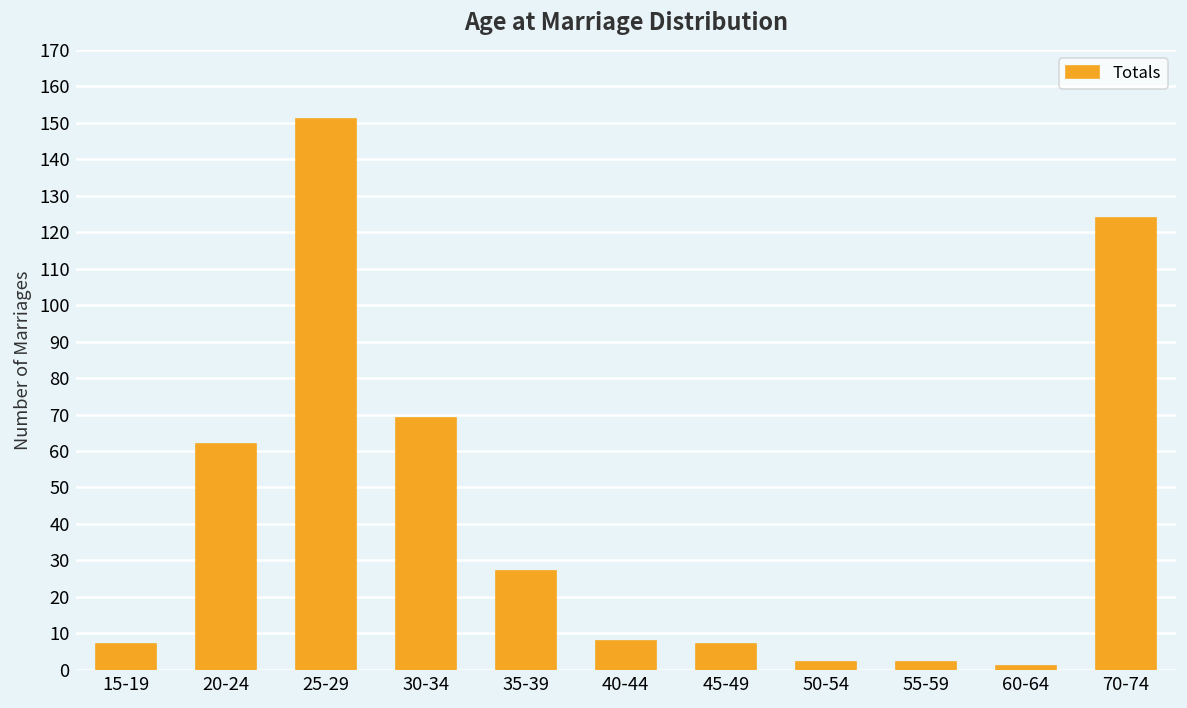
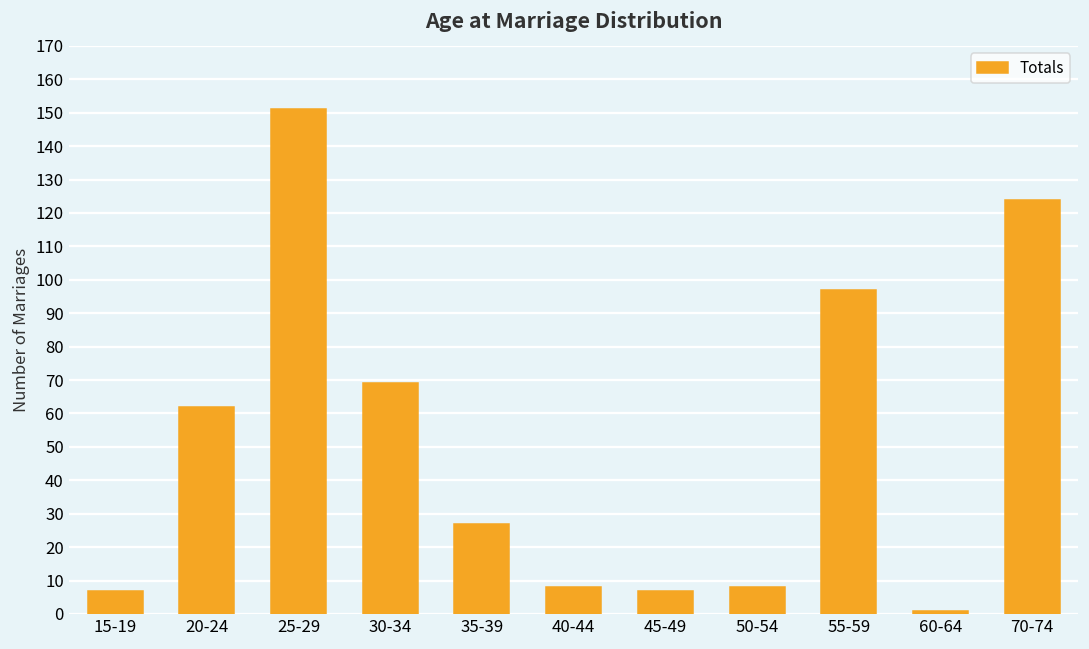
50-54: 2 -> 8
55-59: 2 -> 97
